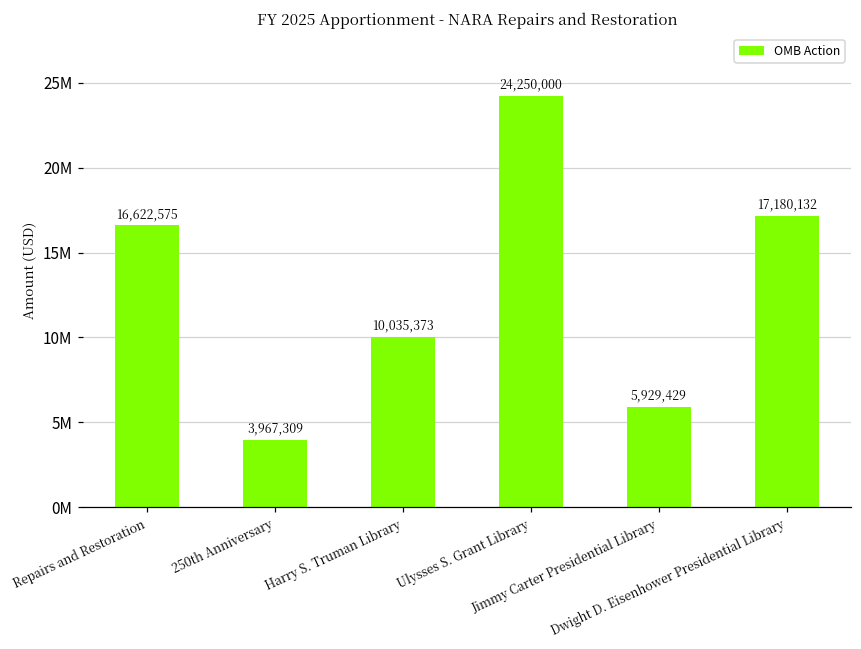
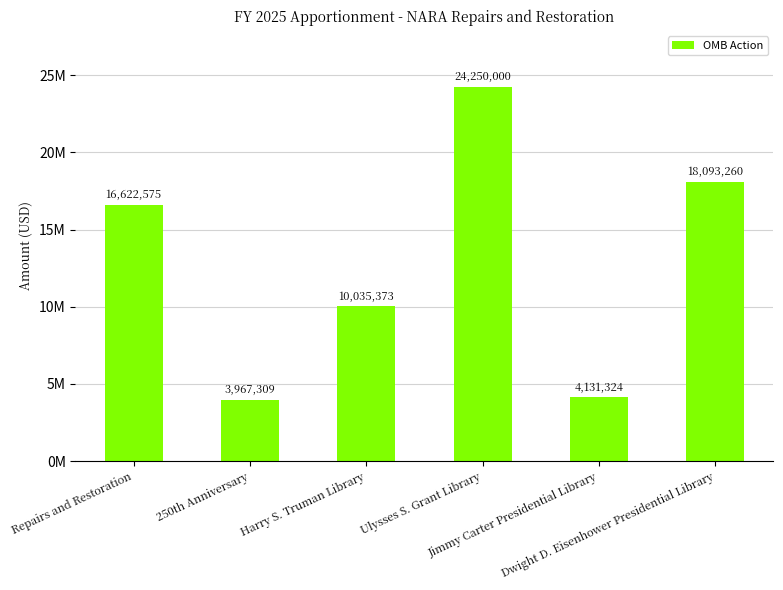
Jimmy Carter Presidential Library: 5,929,429 -> 4,131,324
Dwight D. Eisenhower Presidential Library: 17,180,132 -> 18,093,260
